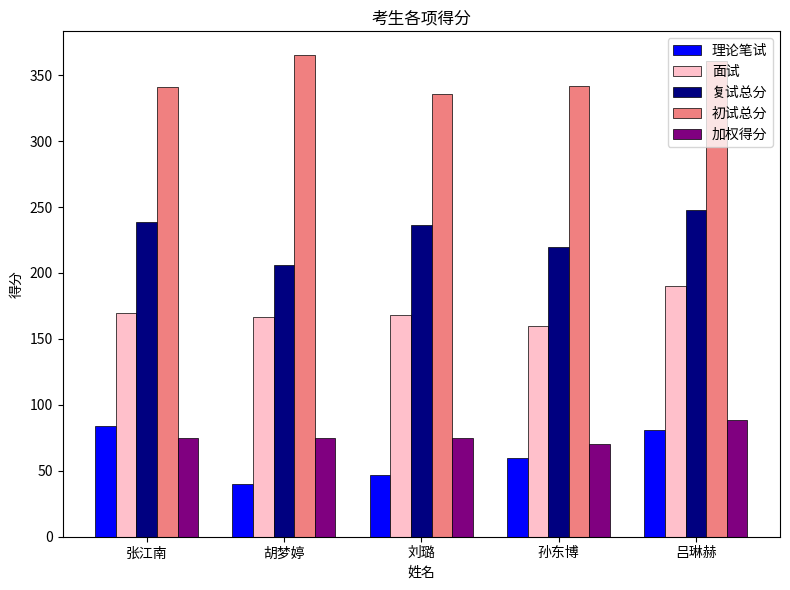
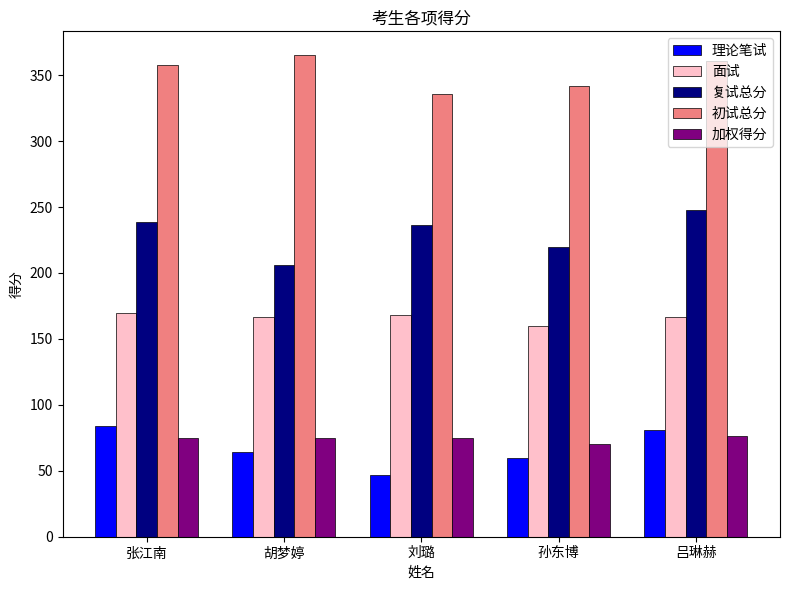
初试总分, 张江南: 341 -> 358
理论笔试, 胡梦婷: 40 -> 64
面试, 吕琳赫: 190 -> 167
加权得分, 吕琳赫: 88 -> 76
